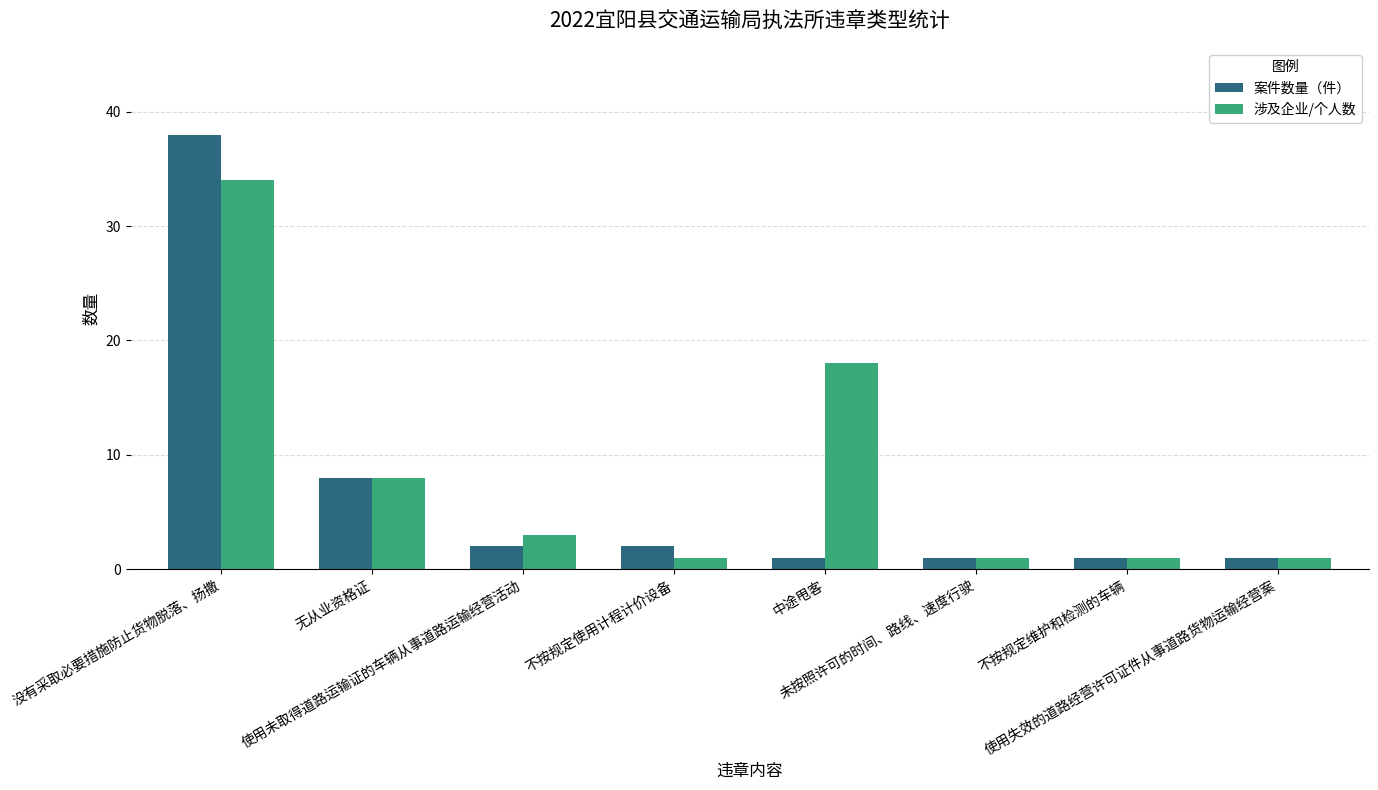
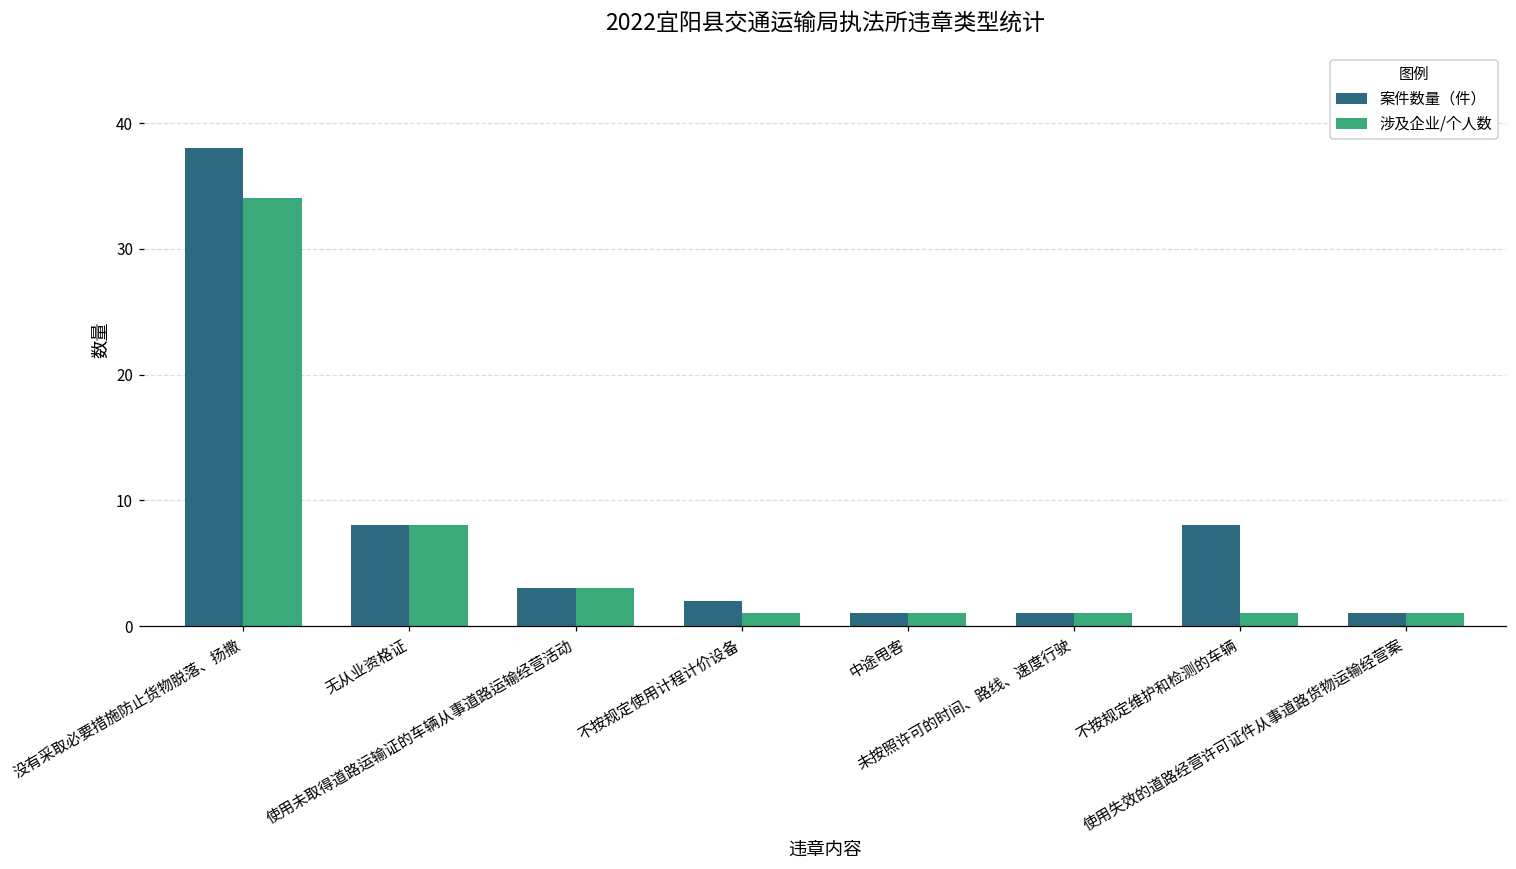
案件数量（件）, 使用未取得道路运输证的车辆从事道路运输经营活动: 2 -> 3
涉及企业/个人数, 中途甩客: 18 -> 1
案件数量（件）, 不按规定维护和检测的车辆: 1 -> 8
